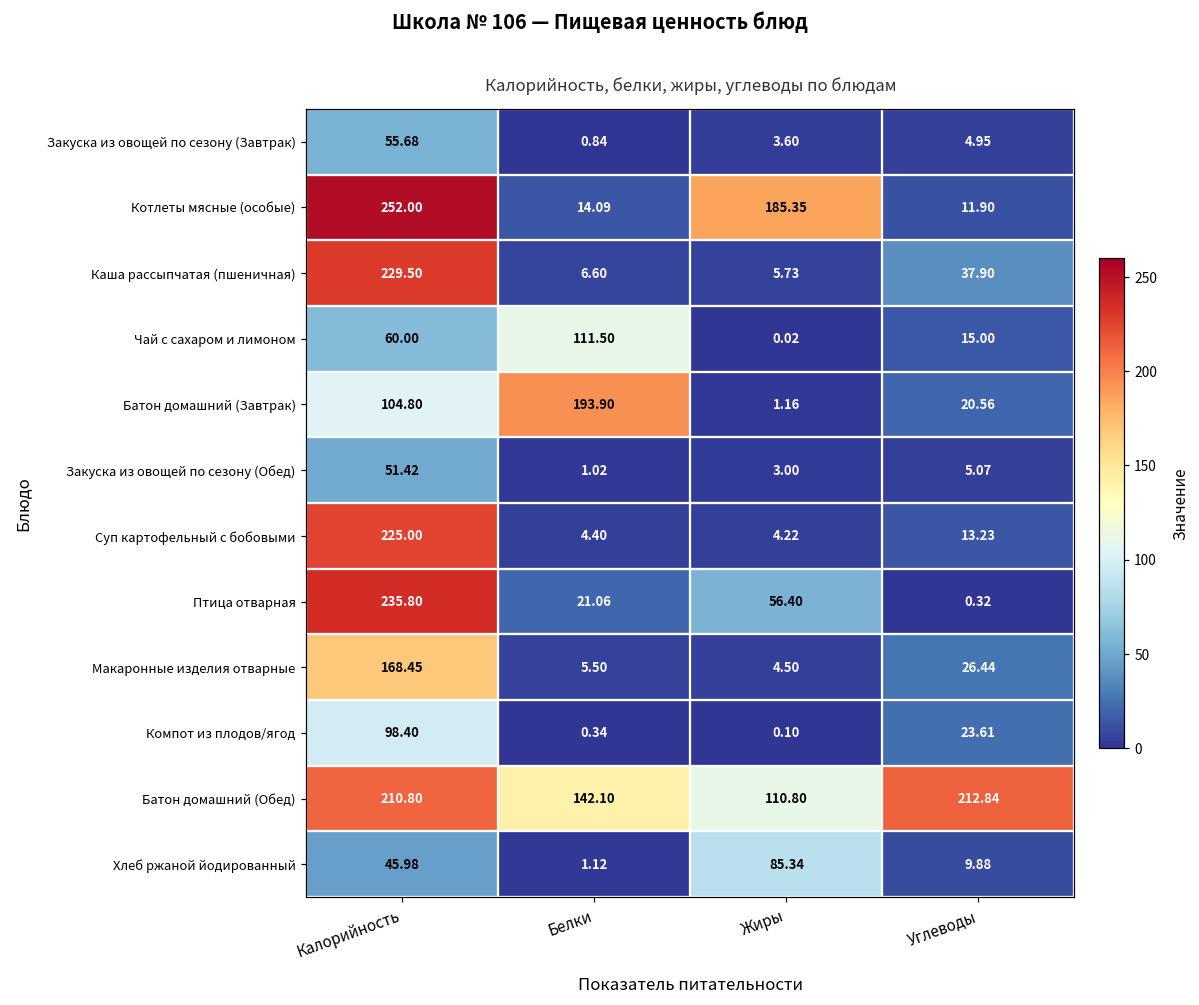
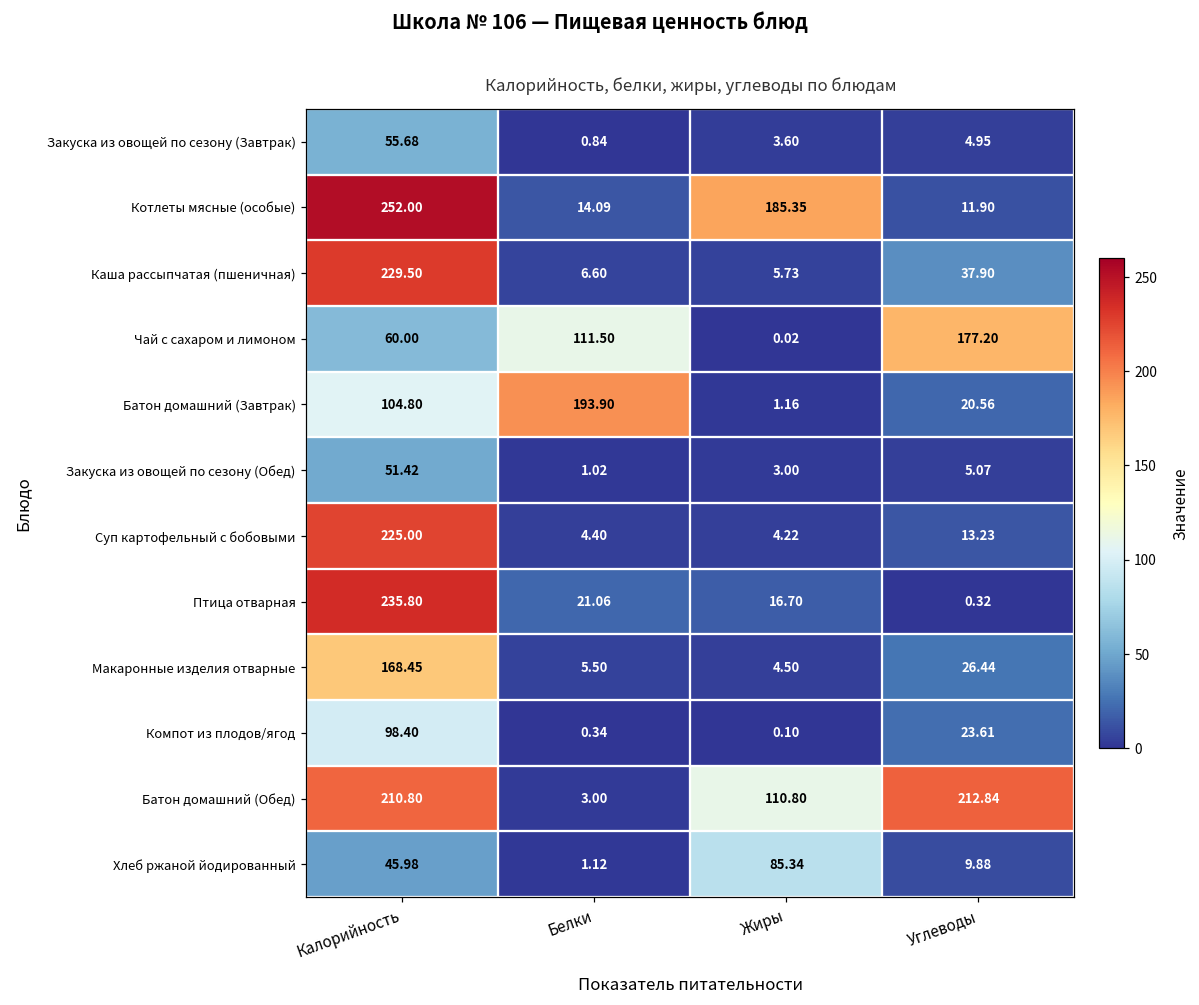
Чай с сахаром и лимоном, Углеводы: 15.00 -> 177.20
Птица отварная, Жиры: 56.40 -> 16.70
Батон домашний (Обед), Белки: 142.10 -> 3.00
